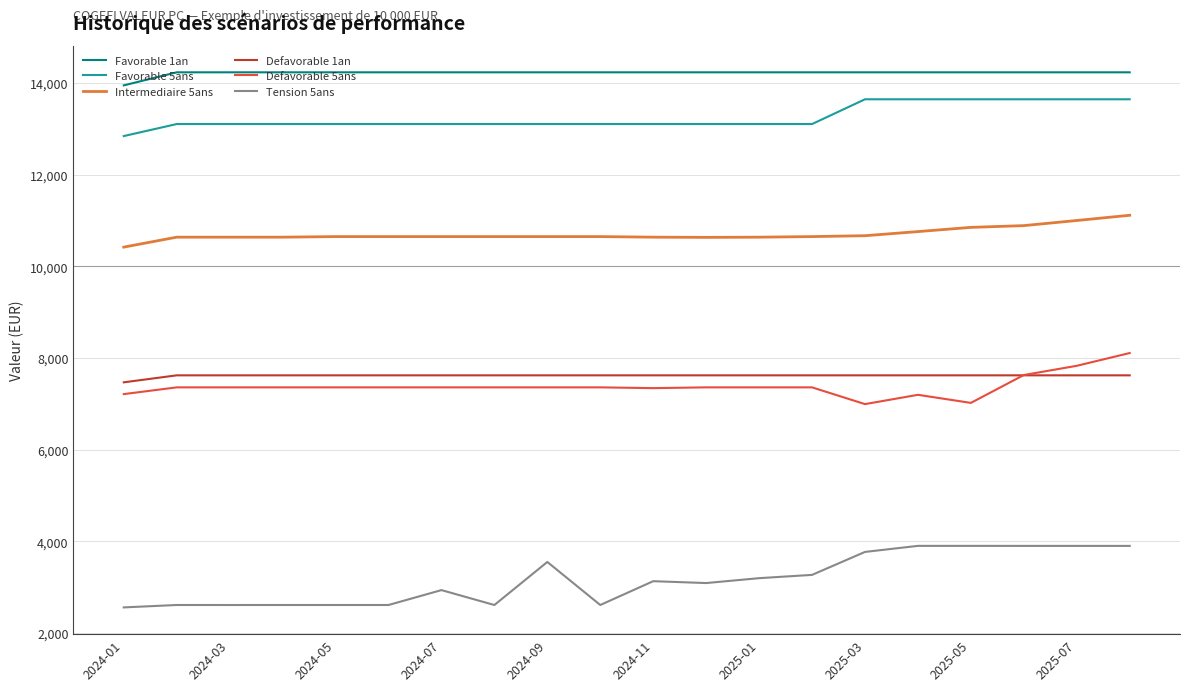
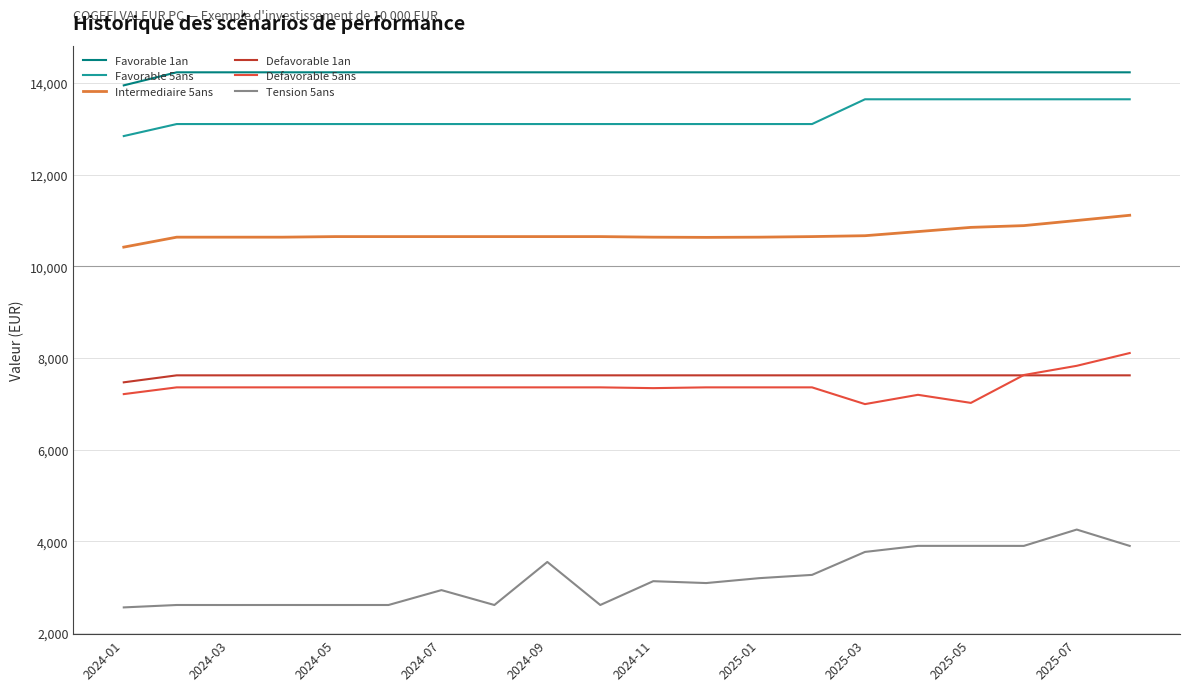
Tension 5ans, 2025-07: 3,900 -> 4,300
